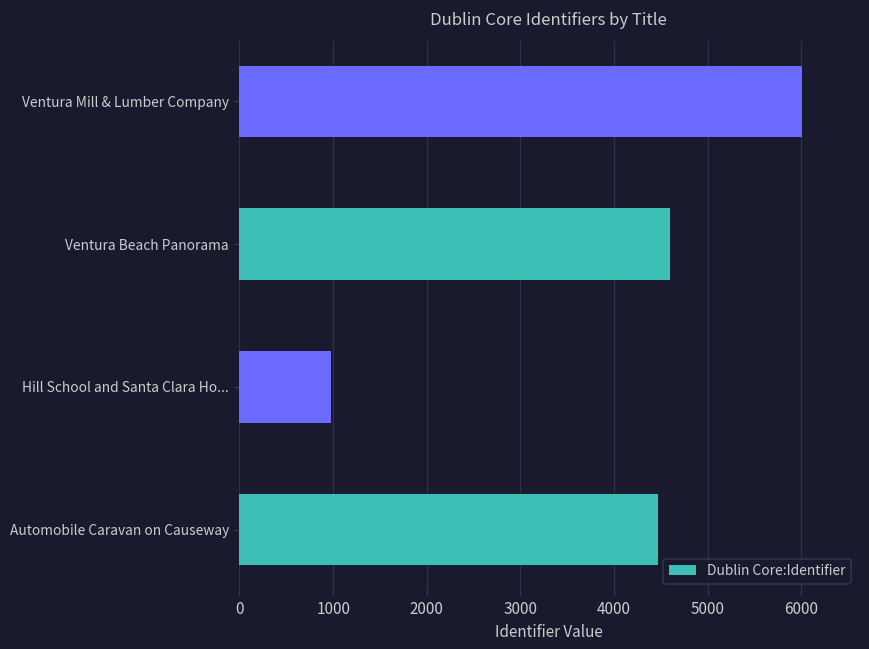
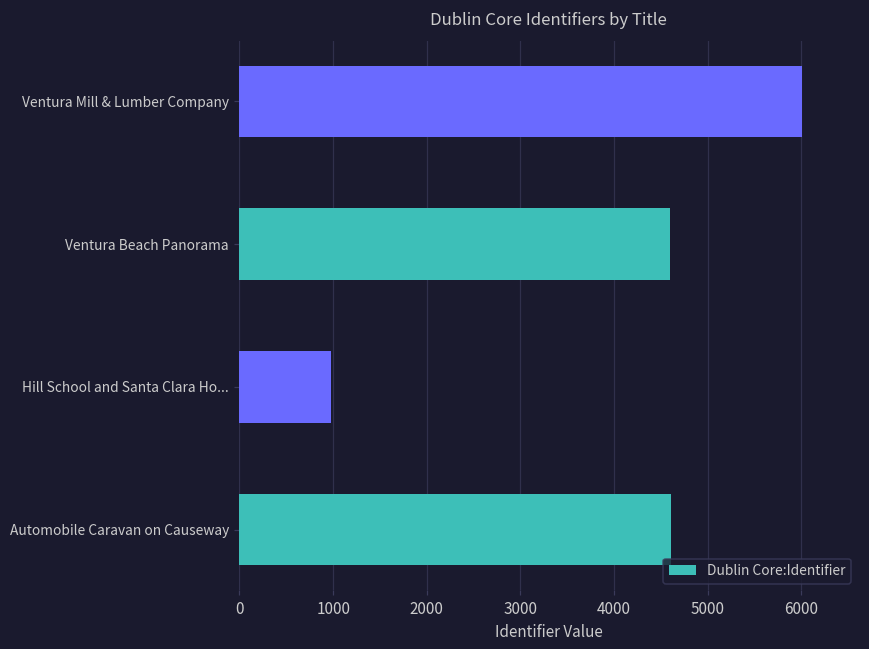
Automobile Caravan on Causeway: 4500 -> 4600
